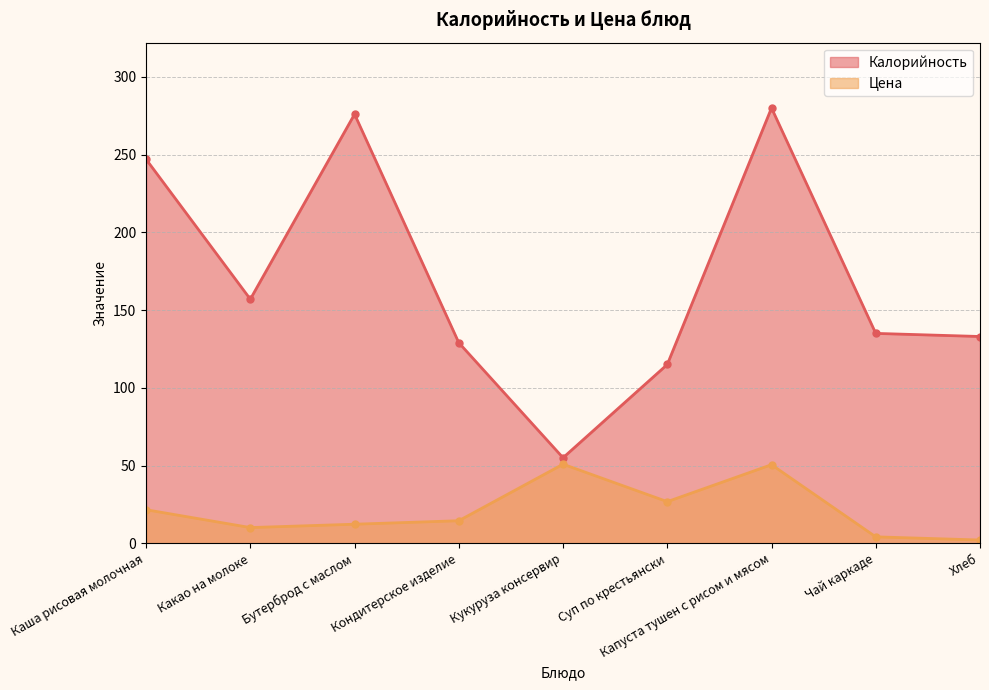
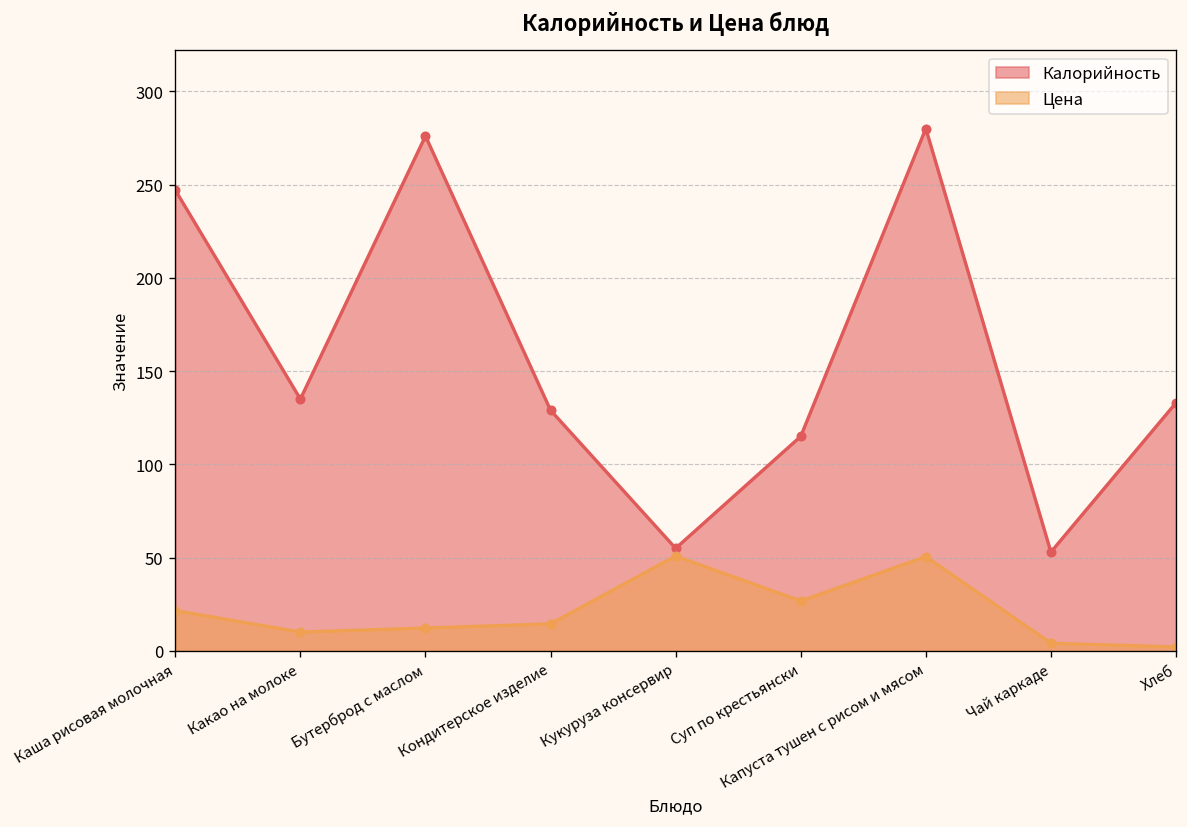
Калорийность, Какао на молоке: 157 -> 135
Калорийность, Чай каркаде: 135 -> 53
